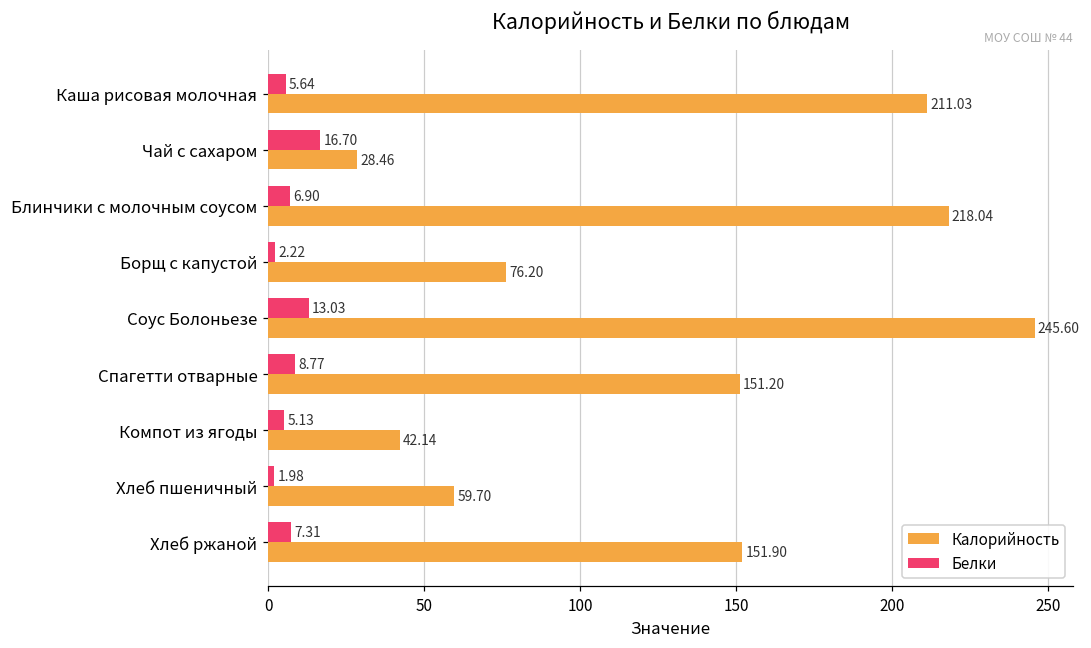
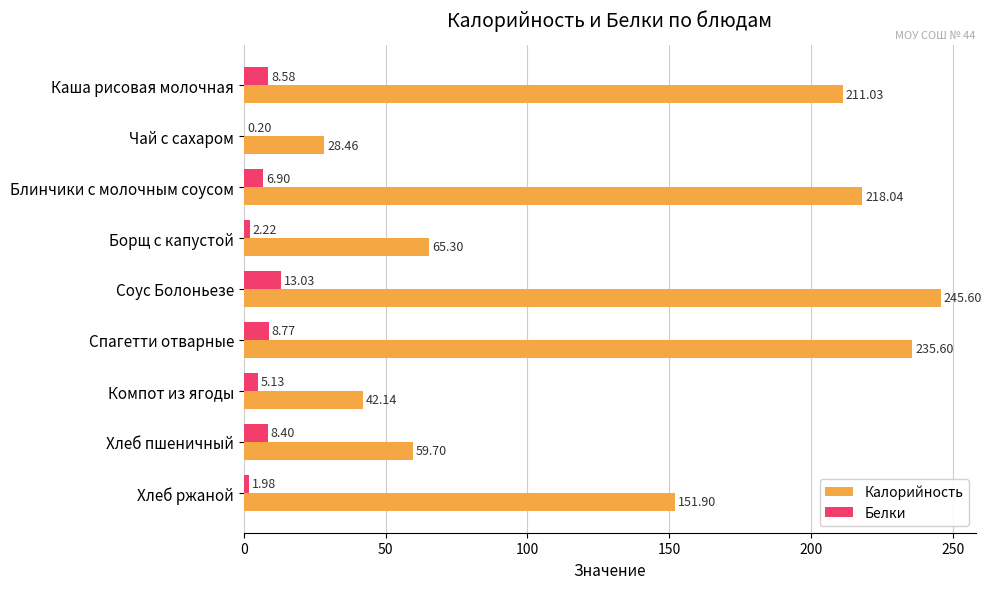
Белки, Каша рисовая молочная: 5.64 -> 8.58
Белки, Чай с сахаром: 16.70 -> 0.20
Калорийность, Борщ с капустой: 76.20 -> 65.30
Калорийность, Спагетти отварные: 151.20 -> 235.60
Белки, Хлеб пшеничный: 1.98 -> 8.40
Белки, Хлеб ржаной: 7.31 -> 1.98
